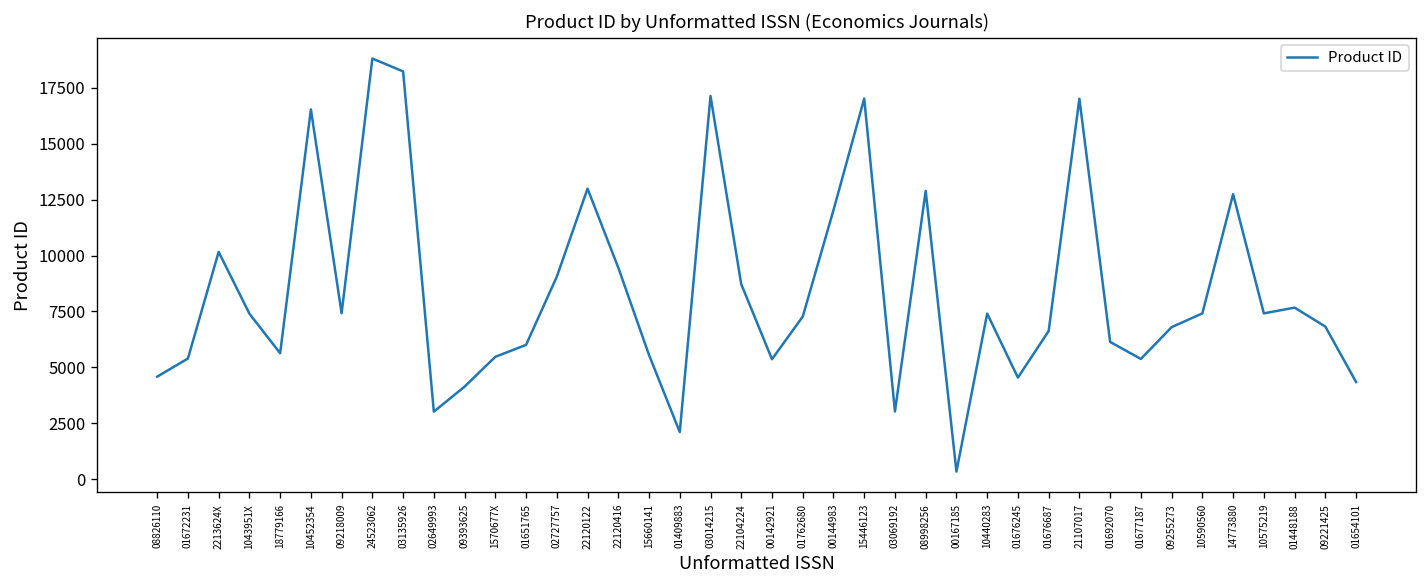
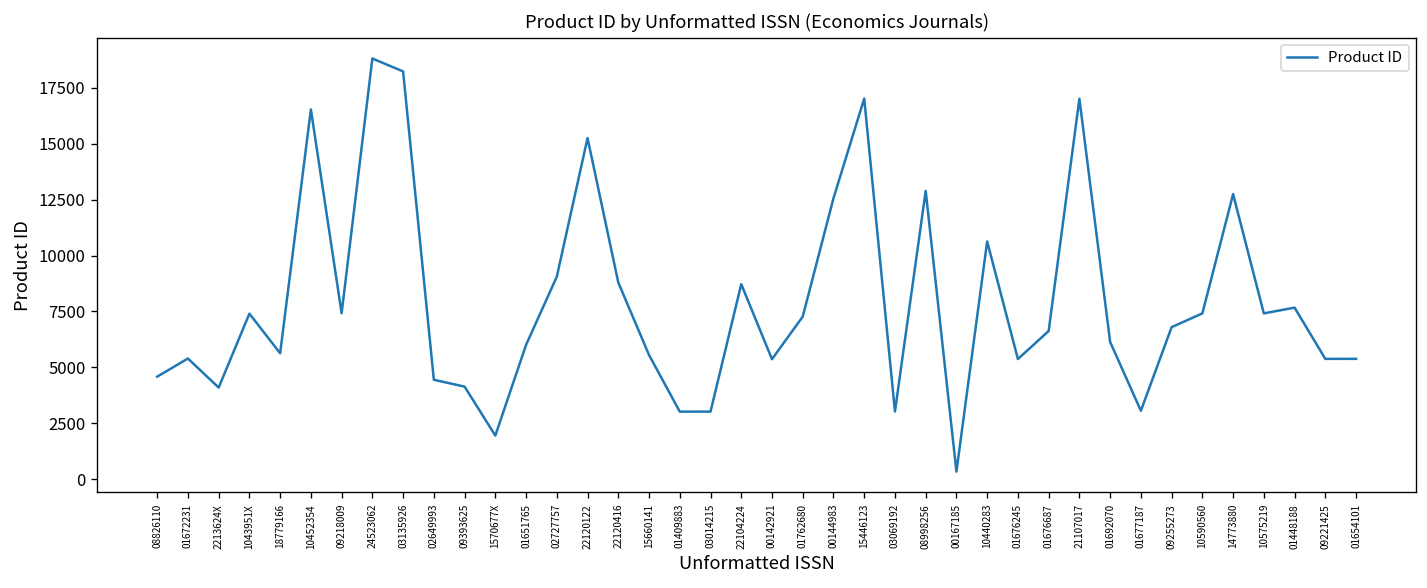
2213624X: 10200 -> 4100
02649993: 3000 -> 4400
1570677X: 5500 -> 2000
22120122: 13000 -> 15300
22120416: 9500 -> 8800
01409883: 2100 -> 3000
03014215: 17100 -> 3000
00144983: 12000 -> 12600
10440283: 7400 -> 10600
01676245: 4500 -> 5400
01677187: 5400 -> 3100
09221425: 6800 -> 5400
01654101: 4300 -> 5400
